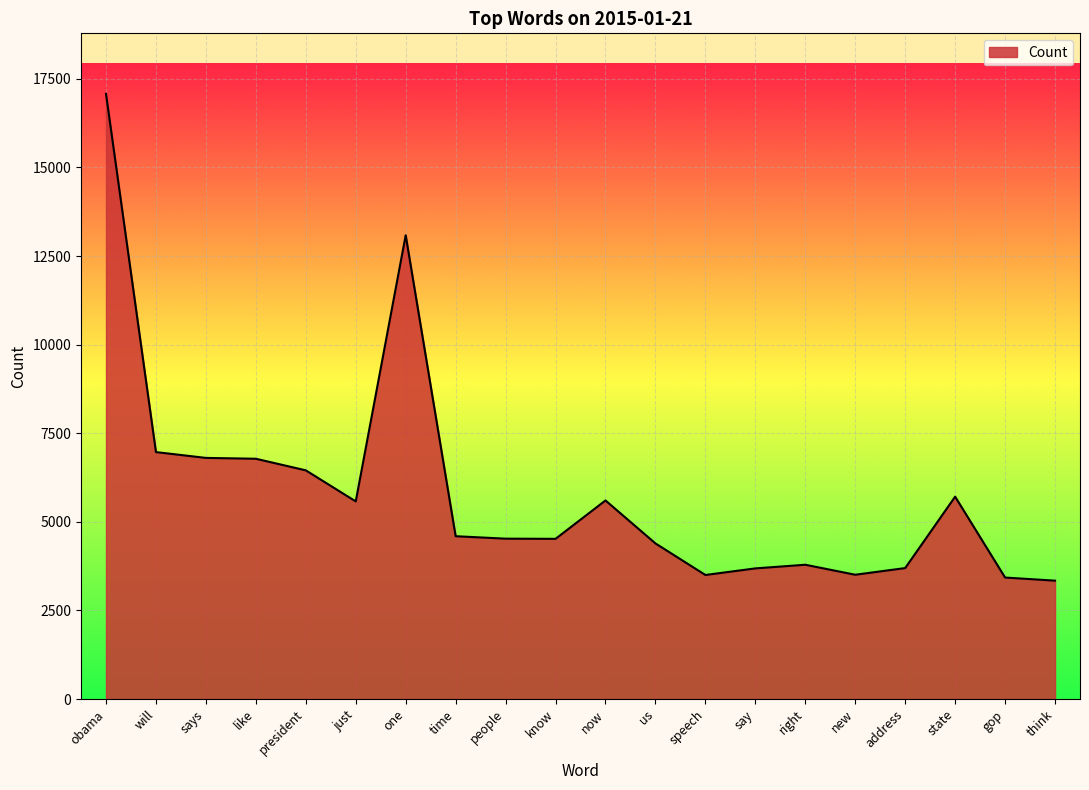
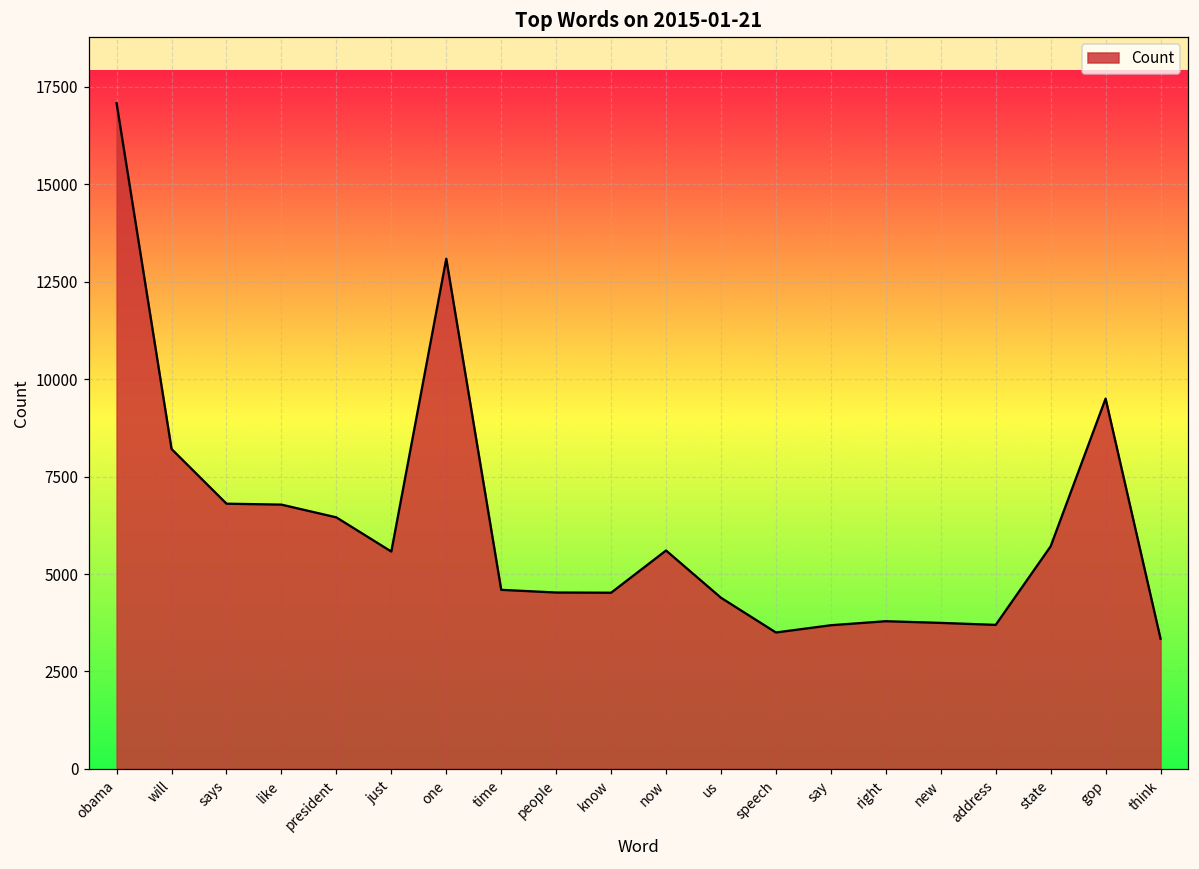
will: 7000 -> 8200
new: 3500 -> 3700
gop: 3400 -> 9500
